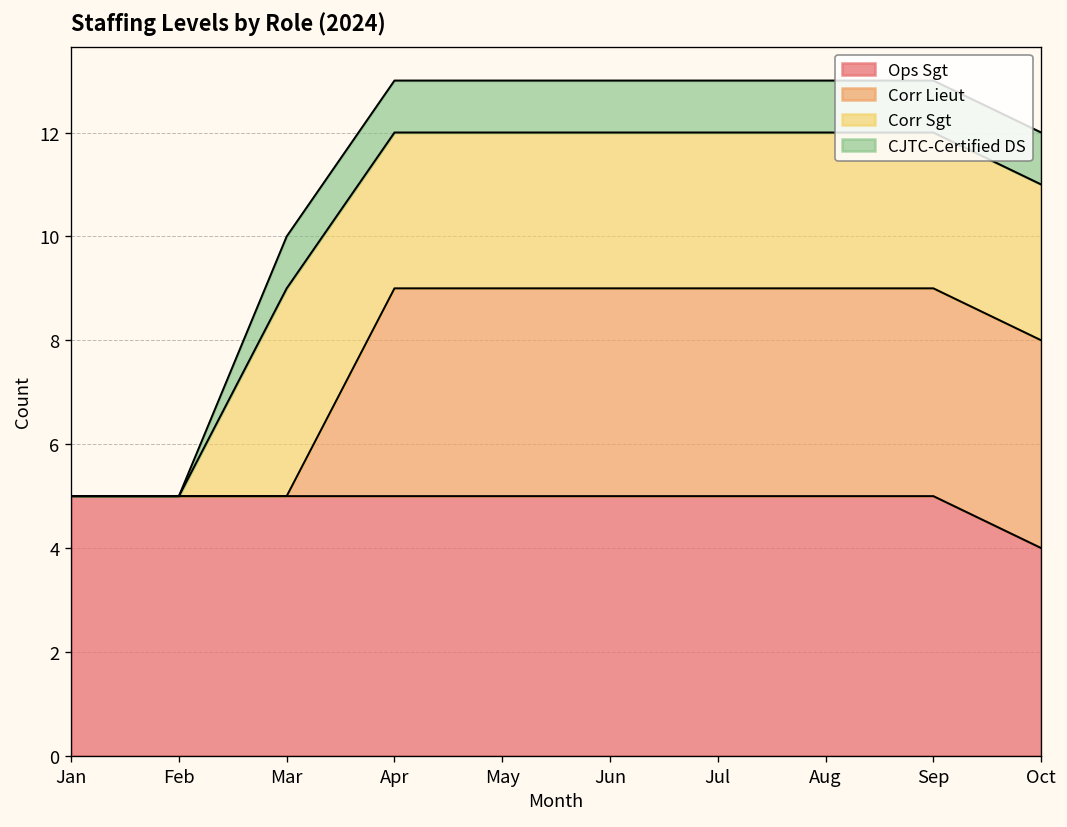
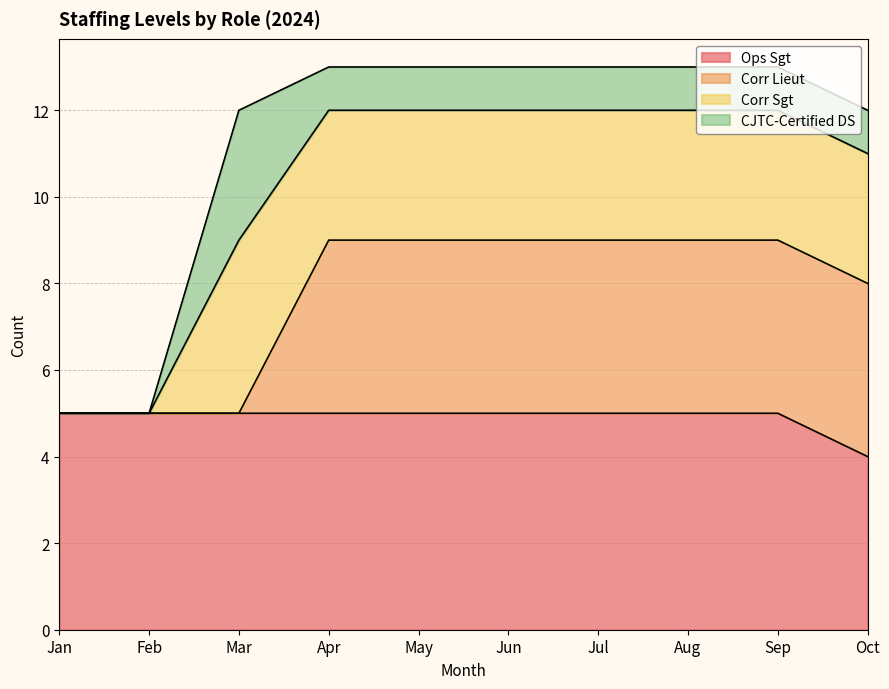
CJTC-Certified DS, Mar: 1 -> 3
